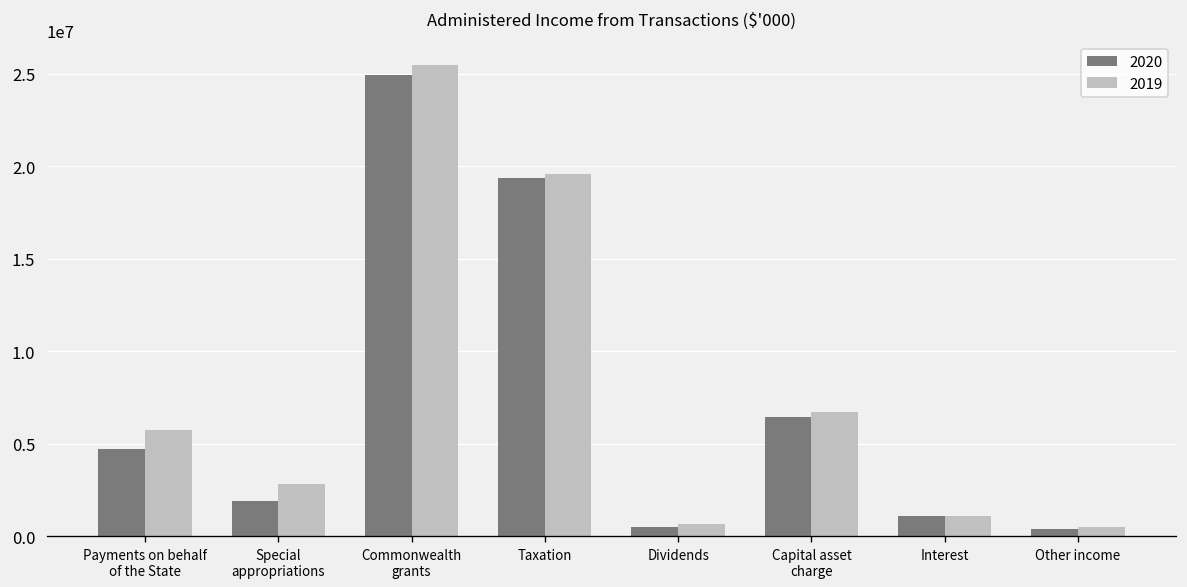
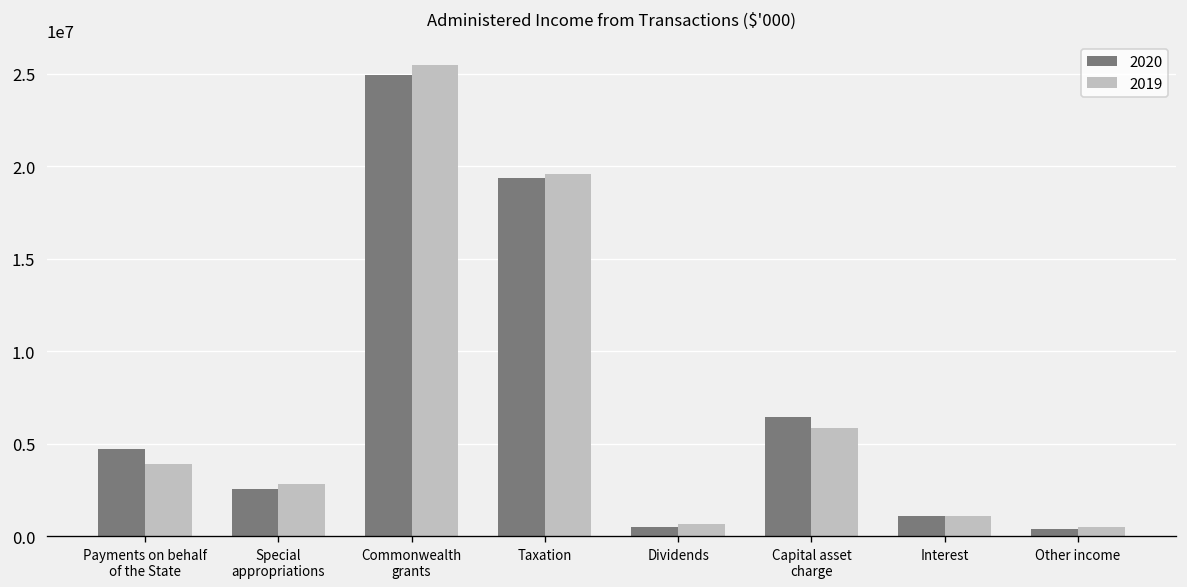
2019, Payments on behalf of the State: 5800000 -> 3900000
2020, Special appropriations: 1900000 -> 2600000
2019, Capital asset charge: 6700000 -> 5900000
